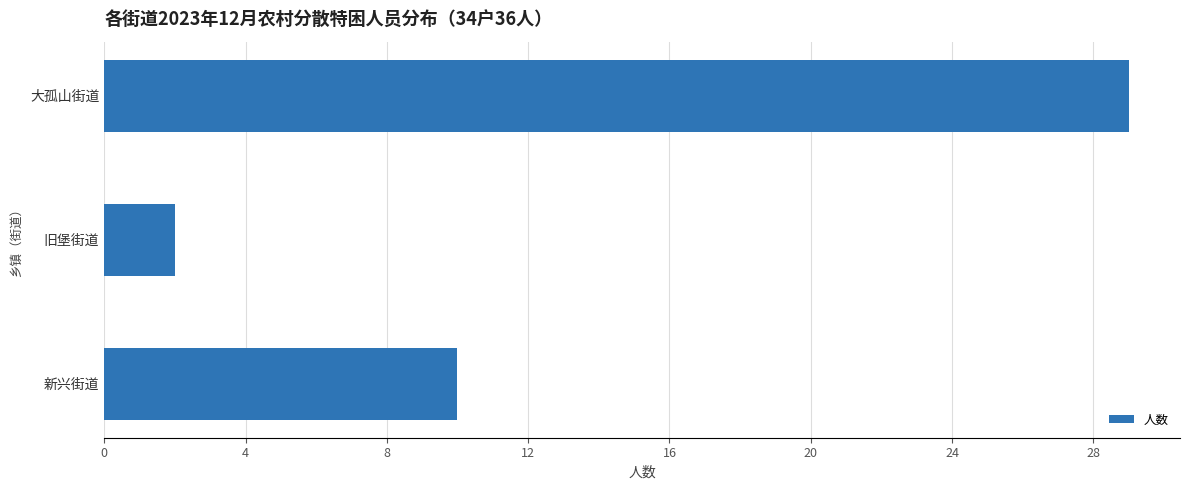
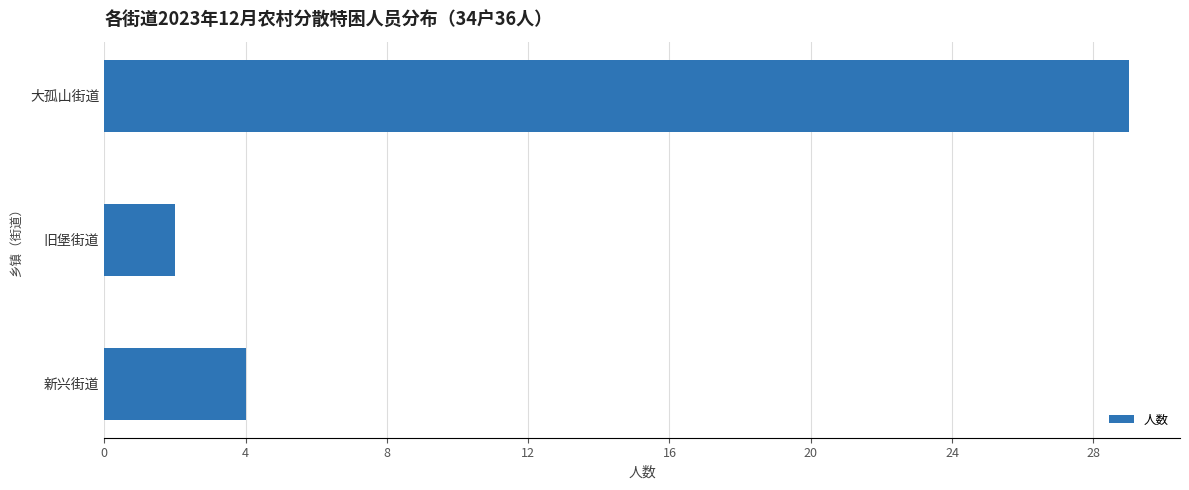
新兴街道: 10 -> 4
